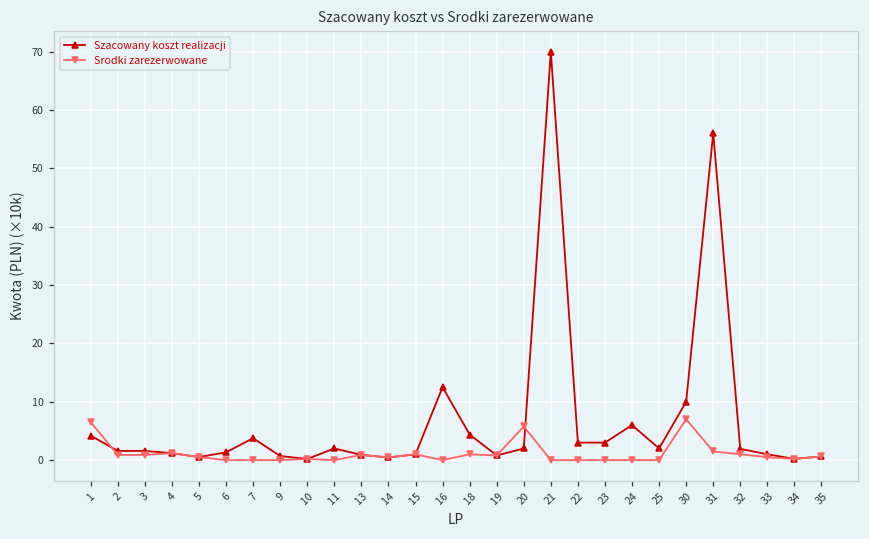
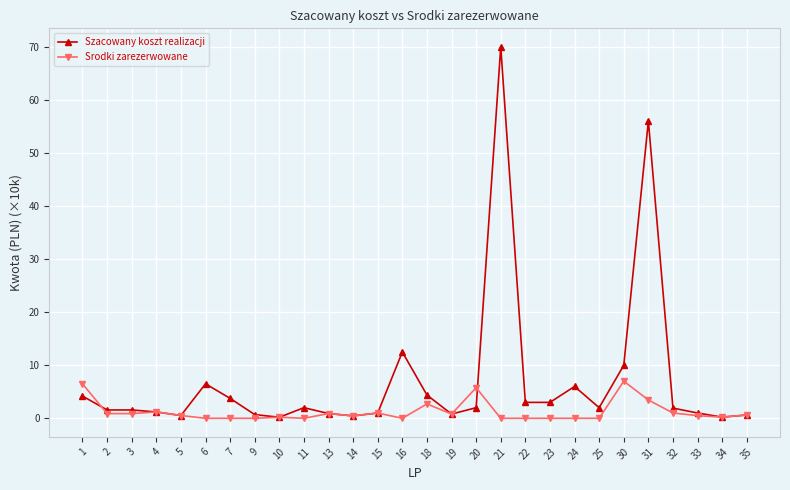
Szacowany koszt realizacji, 6: 1 -> 7
Srodki zarezerwowane, 18: 1 -> 3
Srodki zarezerwowane, 31: 2 -> 3
